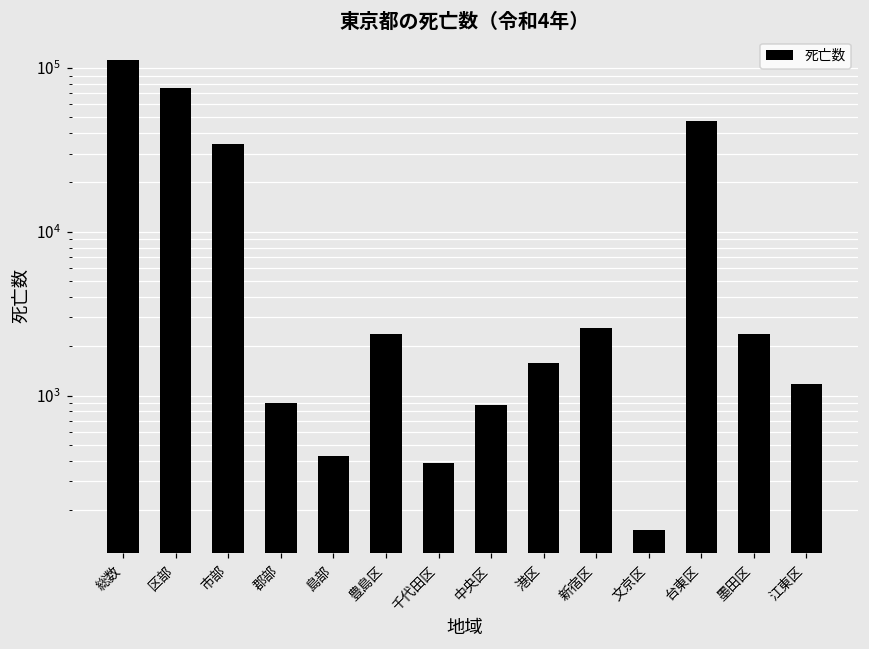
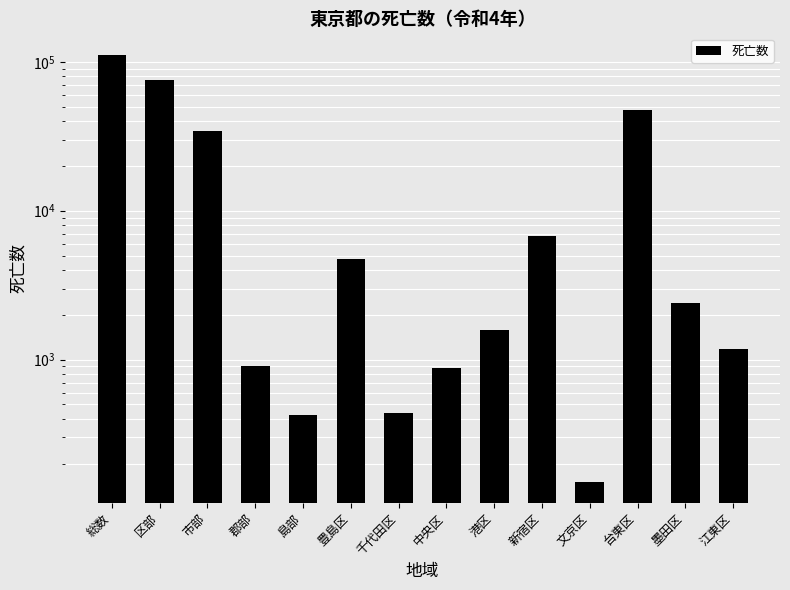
豊島区: 2400 -> 4700
千代田区: 390 -> 440
新宿区: 2600 -> 7000
